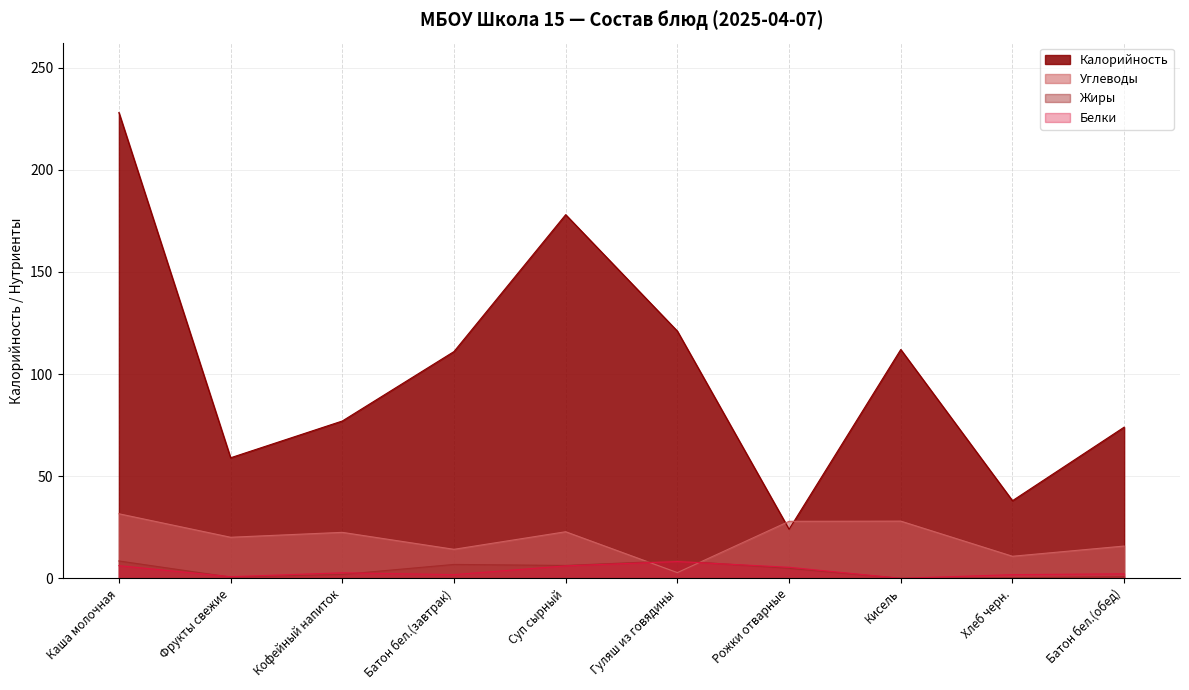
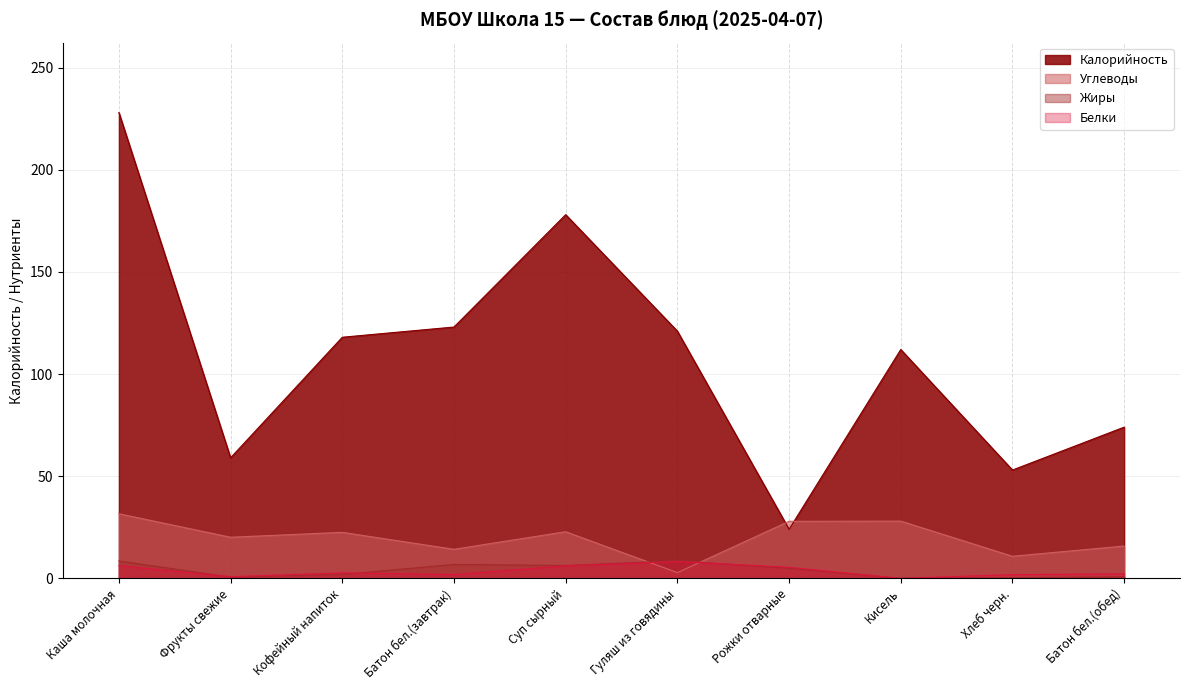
Калорийность, Кофейный напиток: 77 -> 118
Калорийность, Батон бел.(завтрак): 111 -> 123
Калорийность, Хлеб черн.: 38 -> 53
